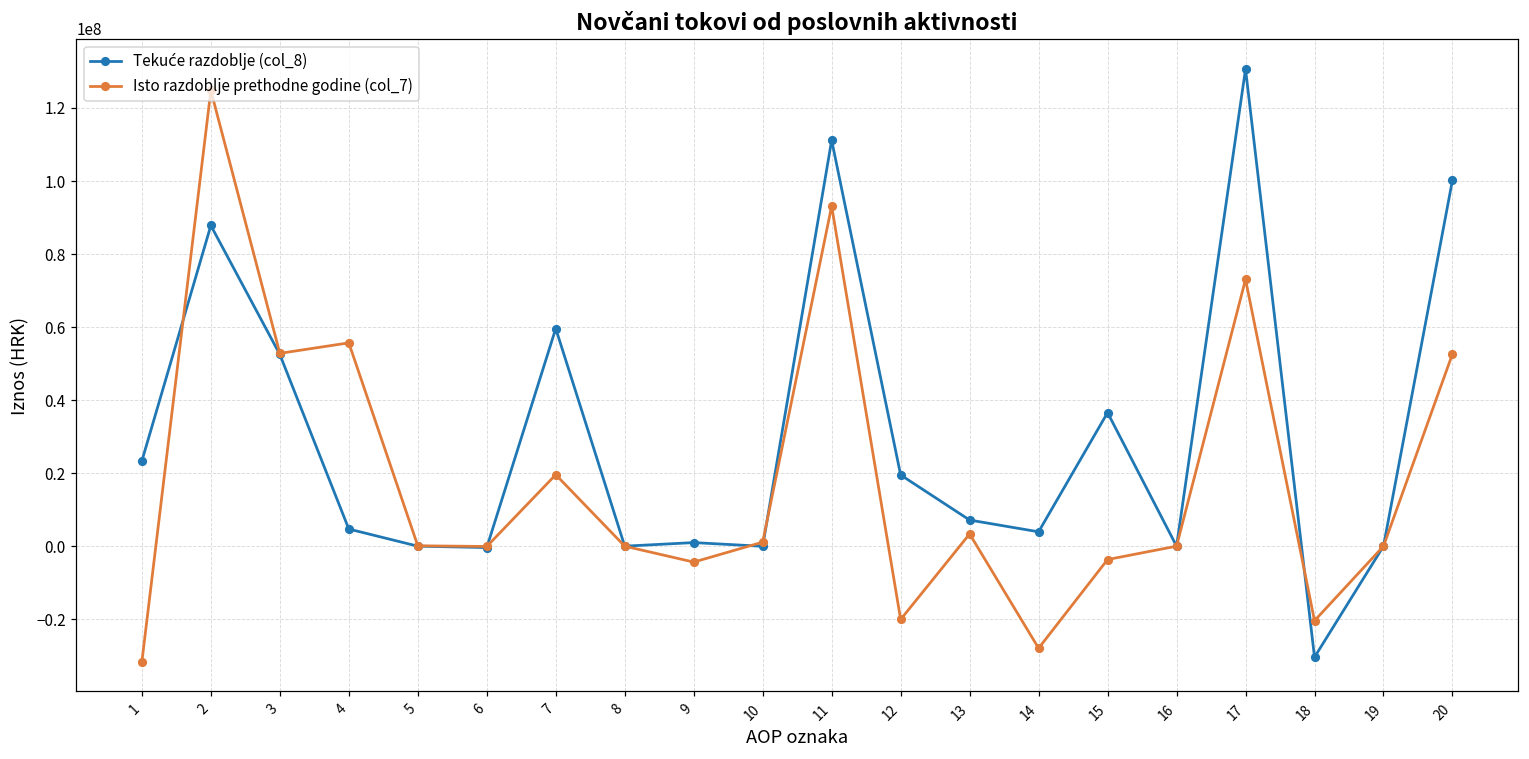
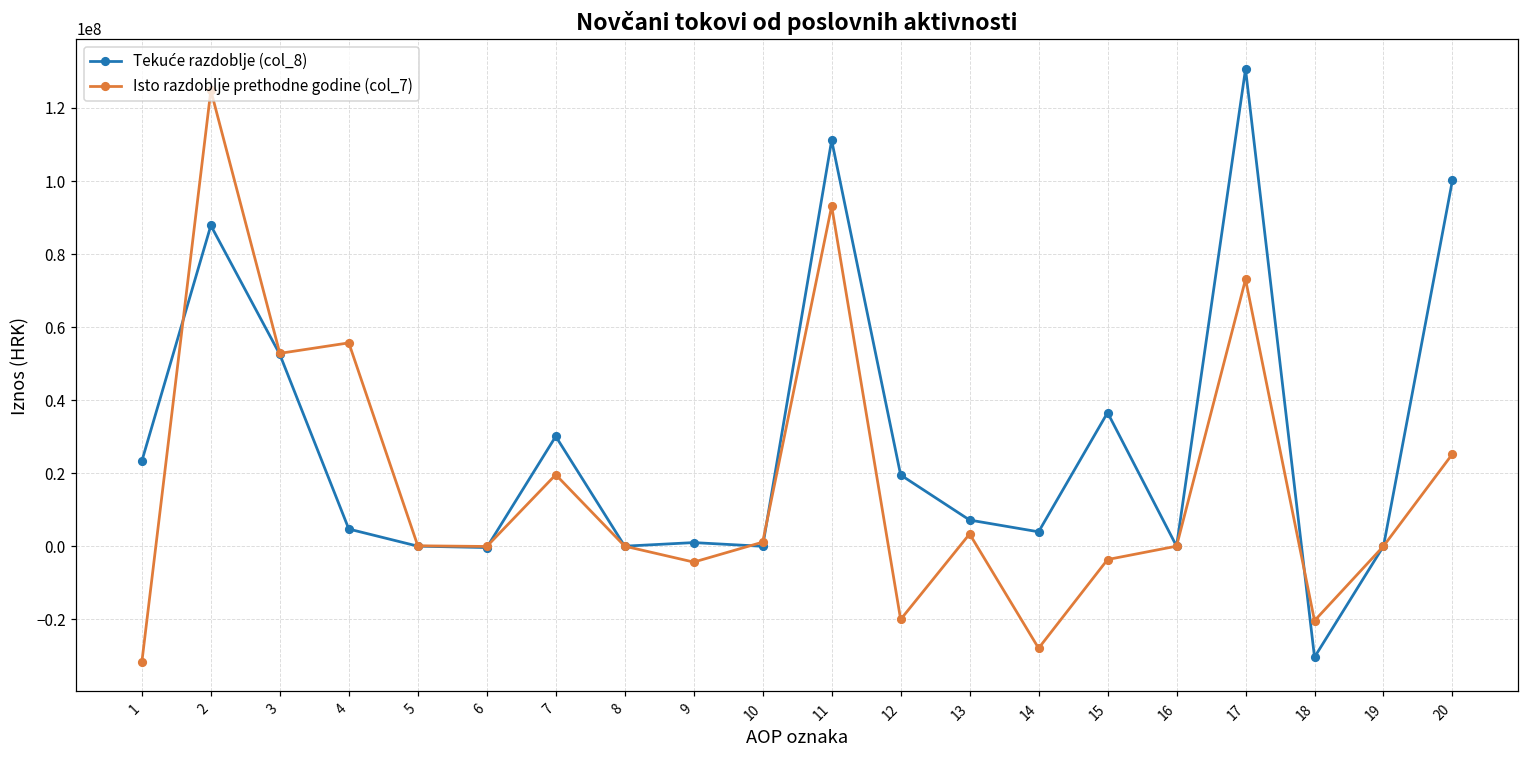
Tekuće razdoblje (col_8), 7: 60000000 -> 30000000
Isto razdoblje prethodne godine (col_7), 20: 53000000 -> 25000000
